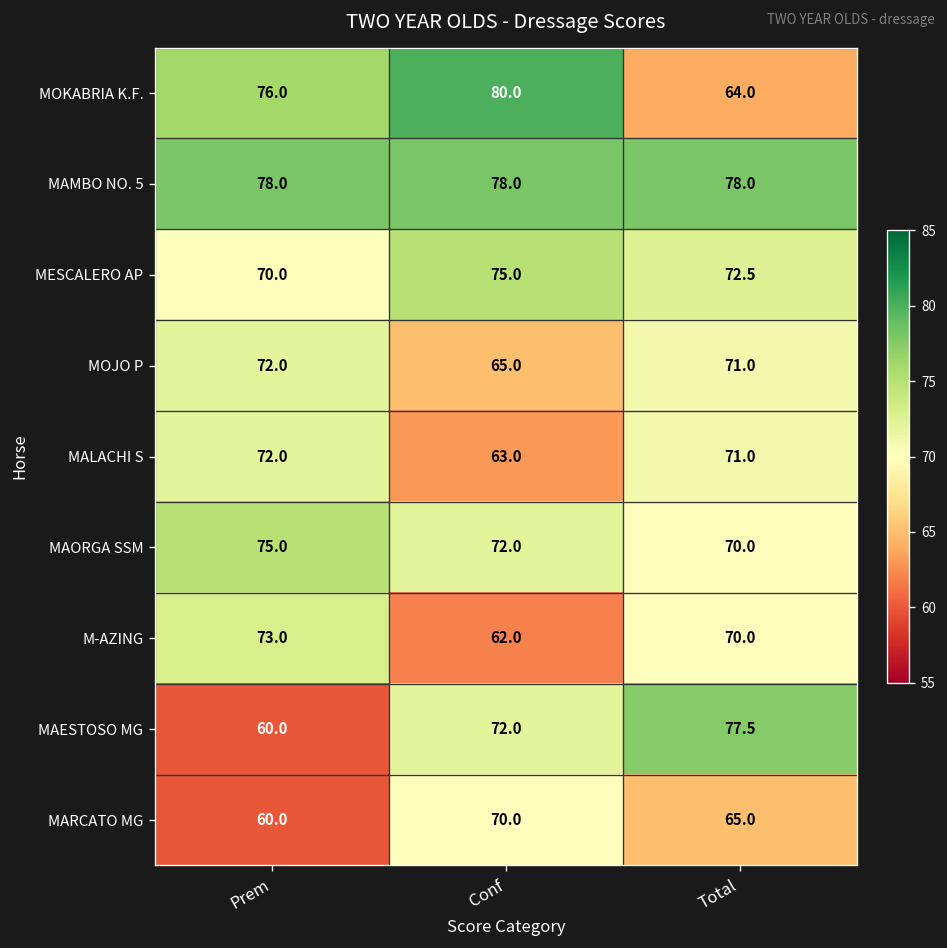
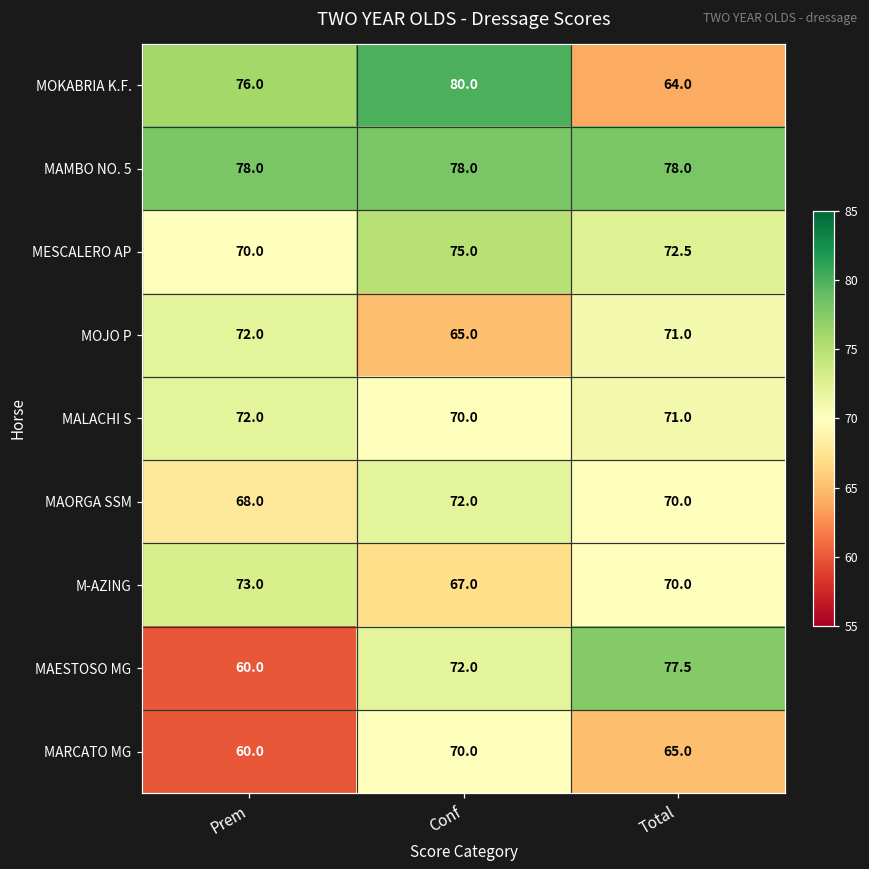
MALACHI S, Conf: 63.0 -> 70.0
MAORGA SSM, Prem: 75.0 -> 68.0
M-AZING, Conf: 62.0 -> 67.0
